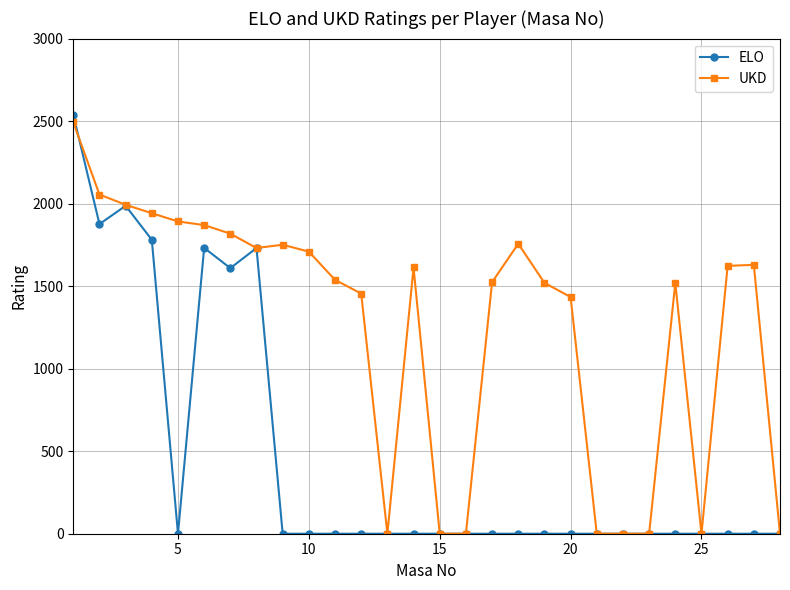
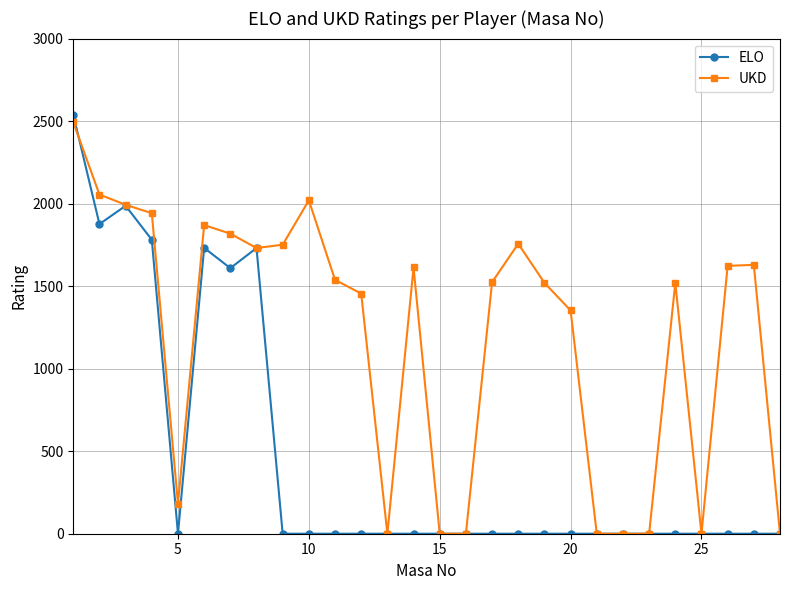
UKD, 5: 1890 -> 180
UKD, 10: 1710 -> 2020
UKD, 20: 1430 -> 1350
